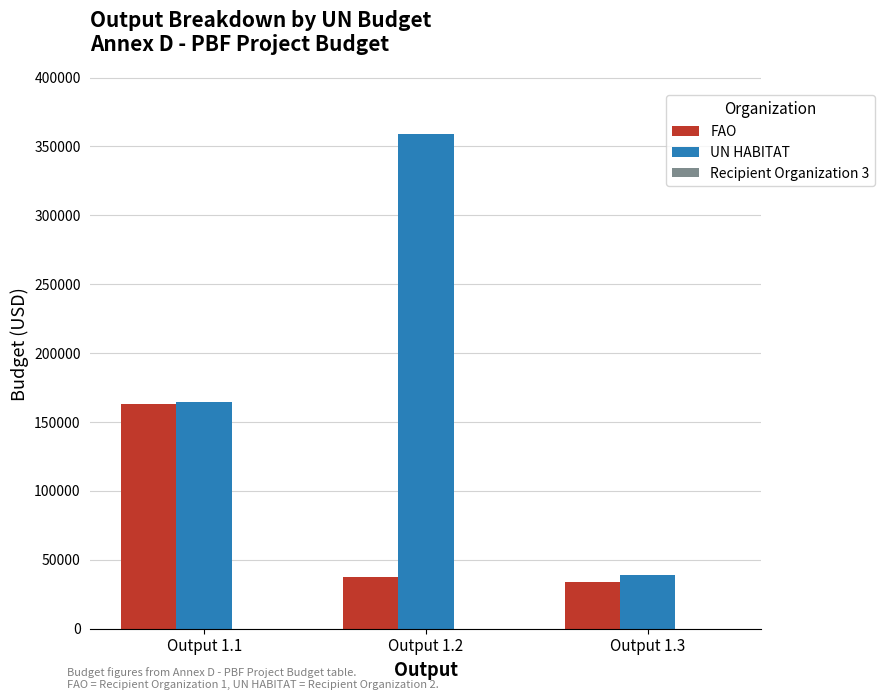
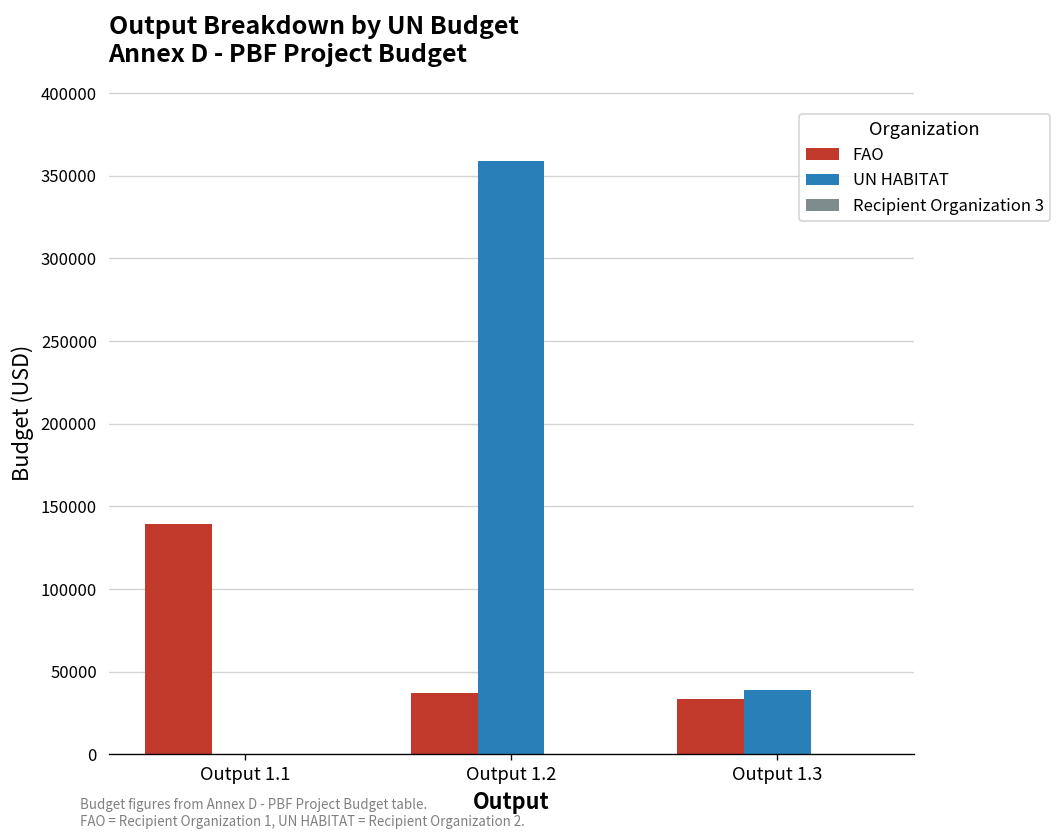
FAO, Output 1.1: 163000 -> 140000
UN HABITAT, Output 1.1: 164000 -> 0
